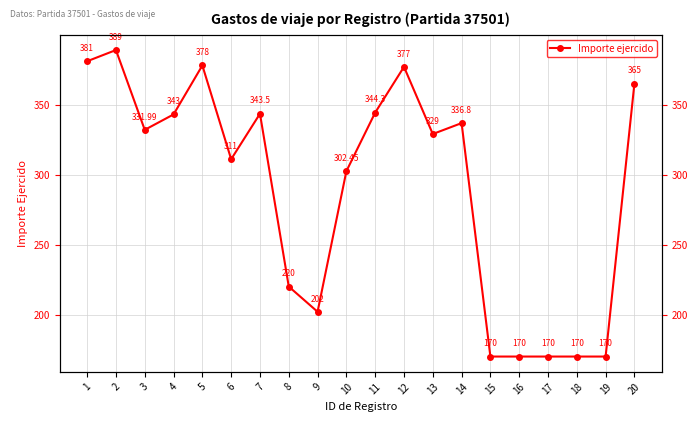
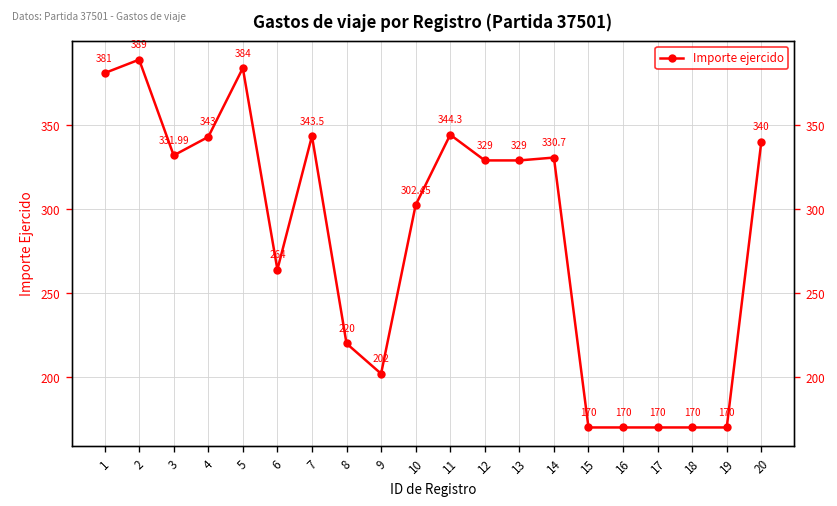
5: 378 -> 384
6: 311 -> 264
12: 377 -> 329
14: 336.8 -> 330.7
20: 365 -> 340
